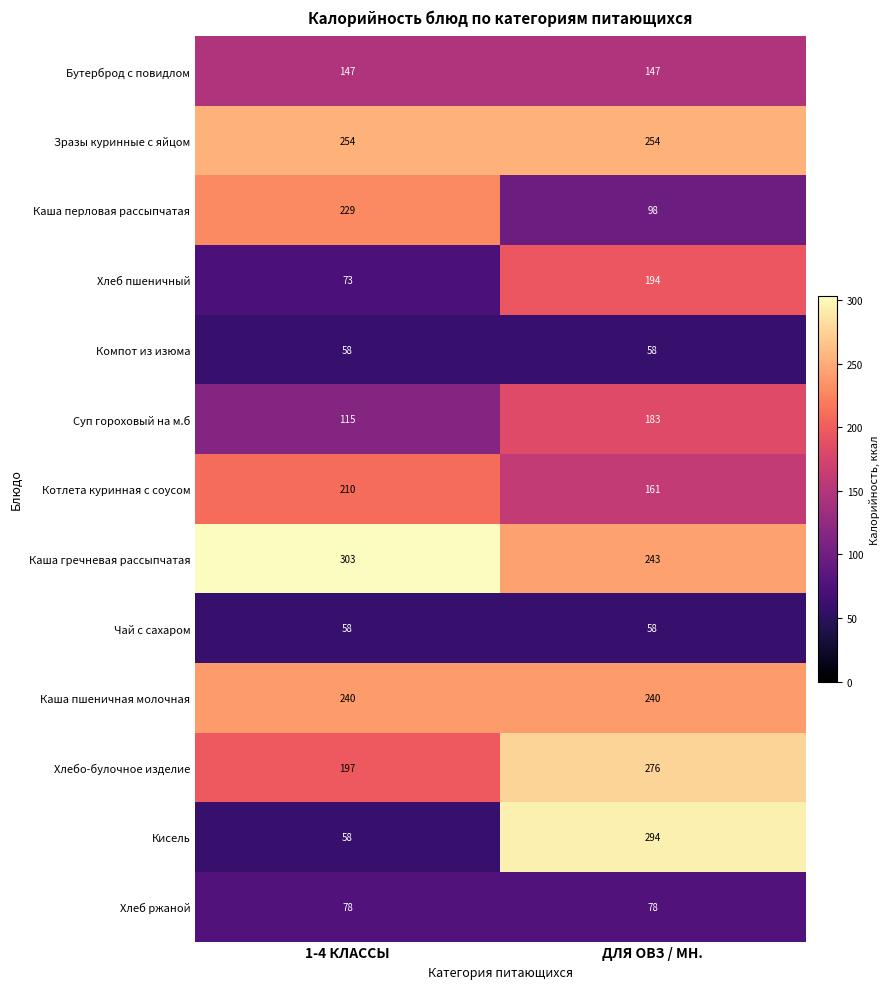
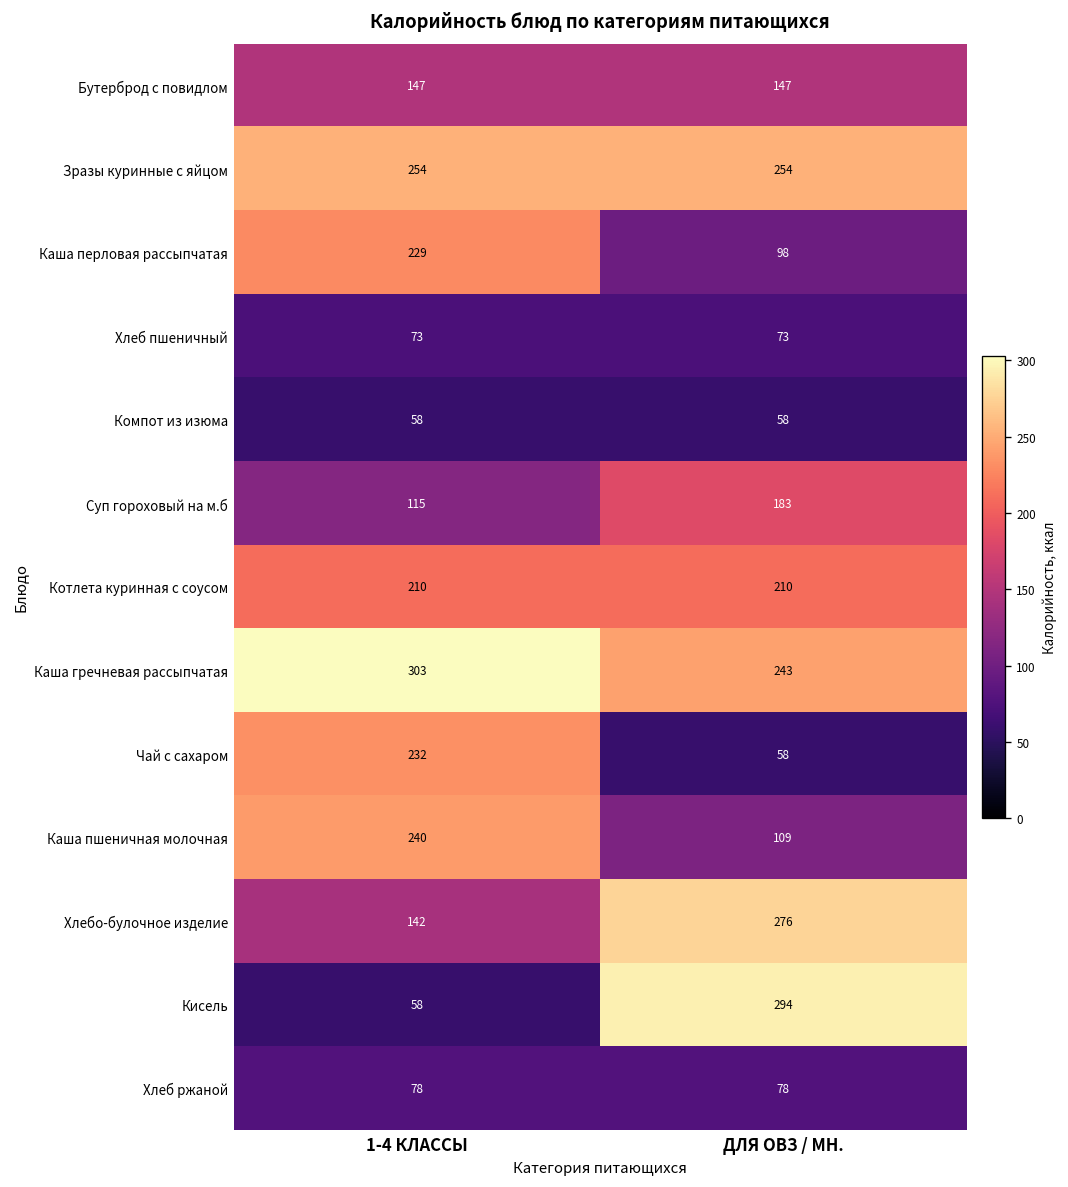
Хлеб пшеничный, ДЛЯ ОВЗ / МН.: 194 -> 73
Котлета куринная с соусом, ДЛЯ ОВЗ / МН.: 161 -> 210
Чай с сахаром, 1-4 КЛАССЫ: 58 -> 232
Каша пшеничная молочная, ДЛЯ ОВЗ / МН.: 240 -> 109
Хлебо-булочное изделие, 1-4 КЛАССЫ: 197 -> 142
